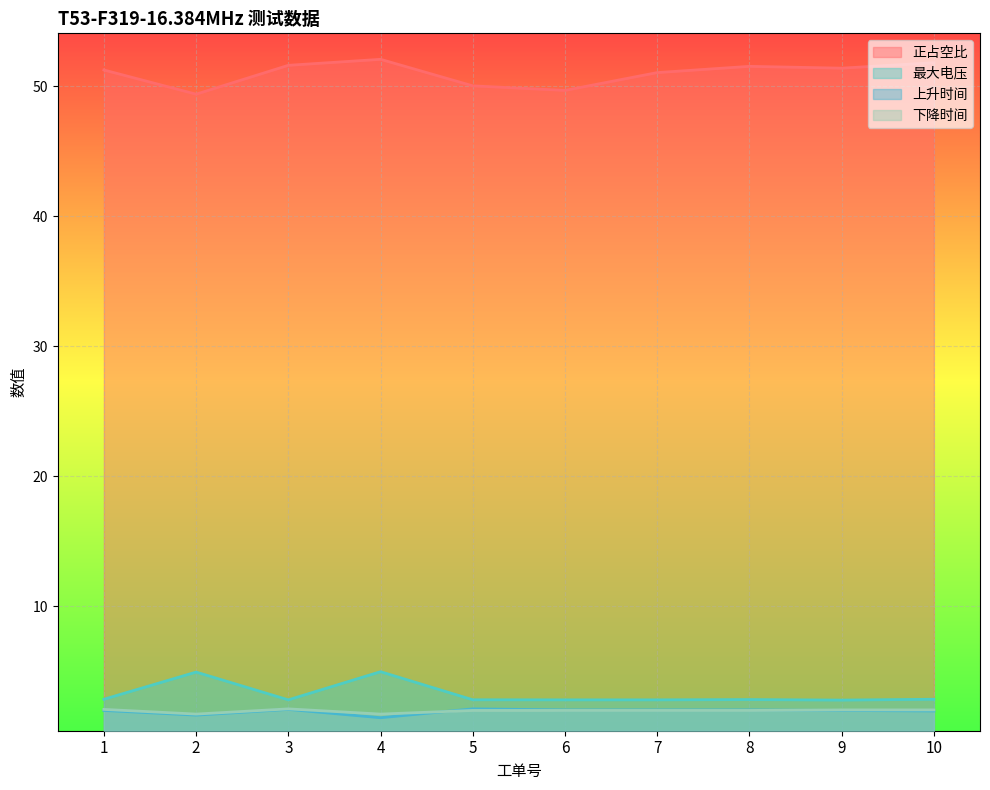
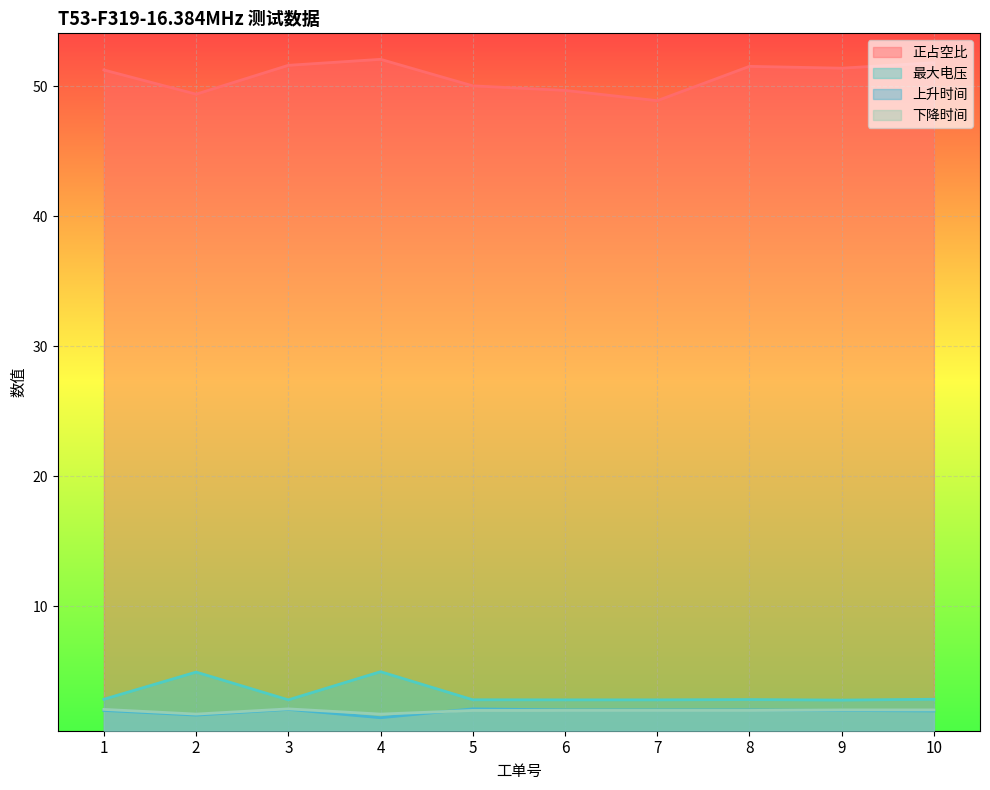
正占空比, 7: 51.1 -> 48.9
